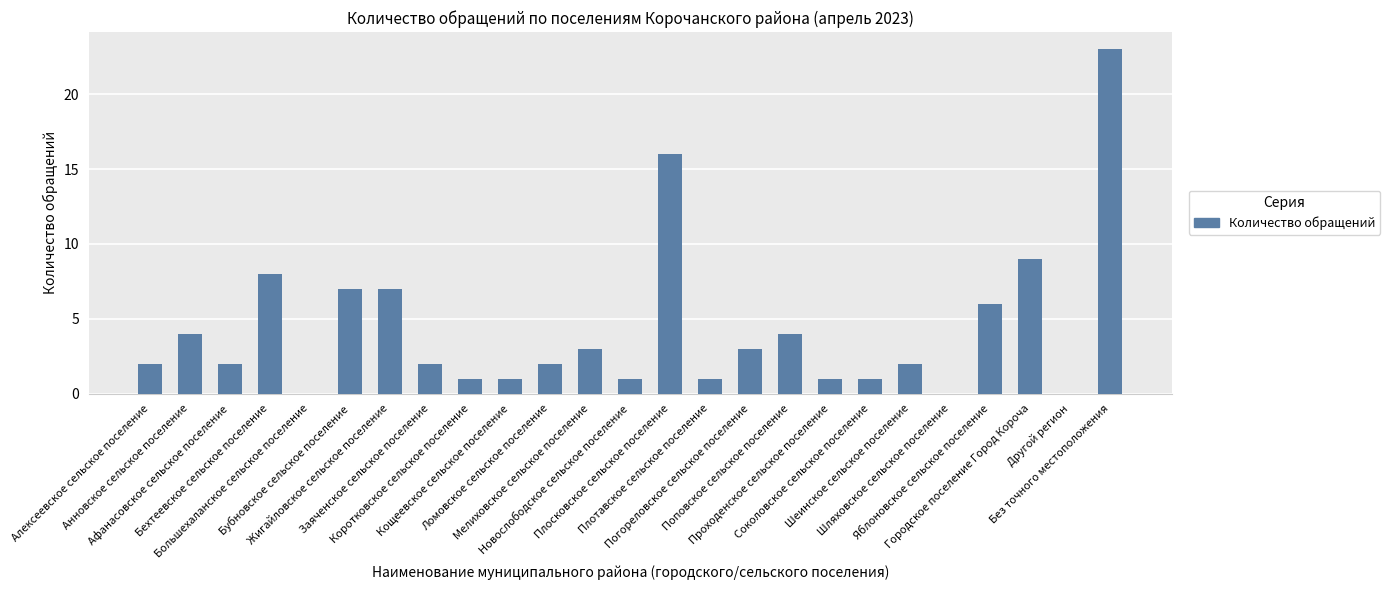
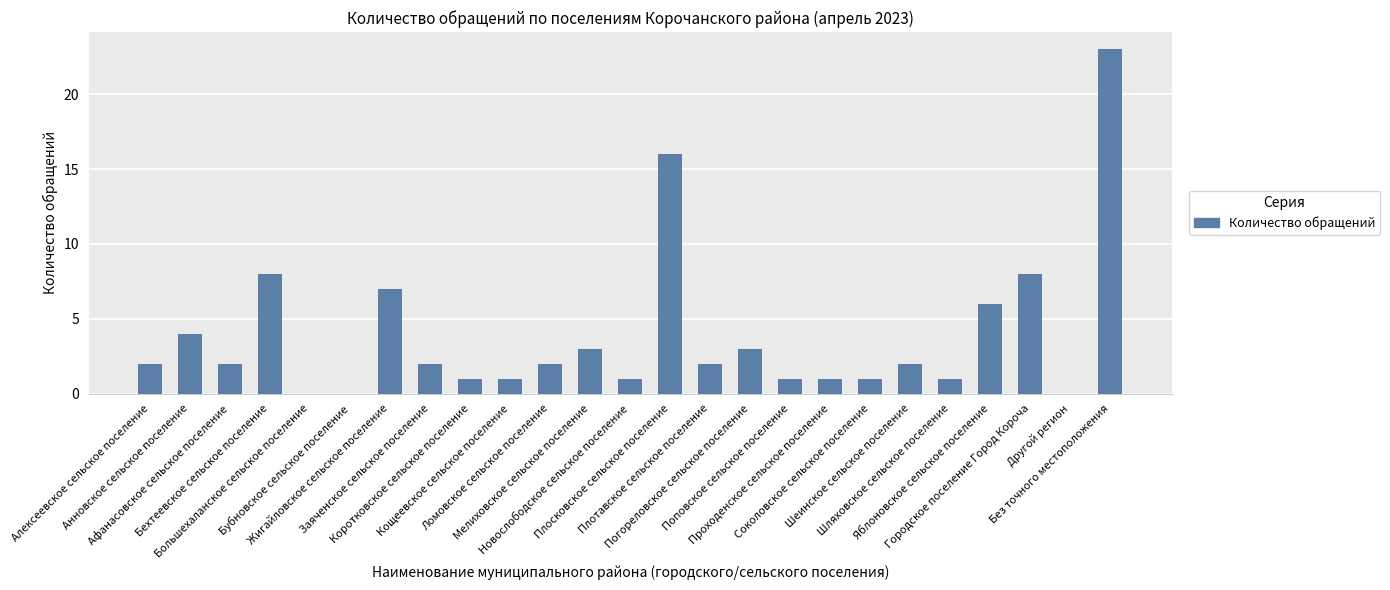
Бубновское сельское поселение: 7 -> 0
Плотавское сельское поселение: 1 -> 2
Поповское сельское поселение: 4 -> 1
Шляховское сельское поселение: 0 -> 1
Городское поселение Город Короча: 9 -> 8
